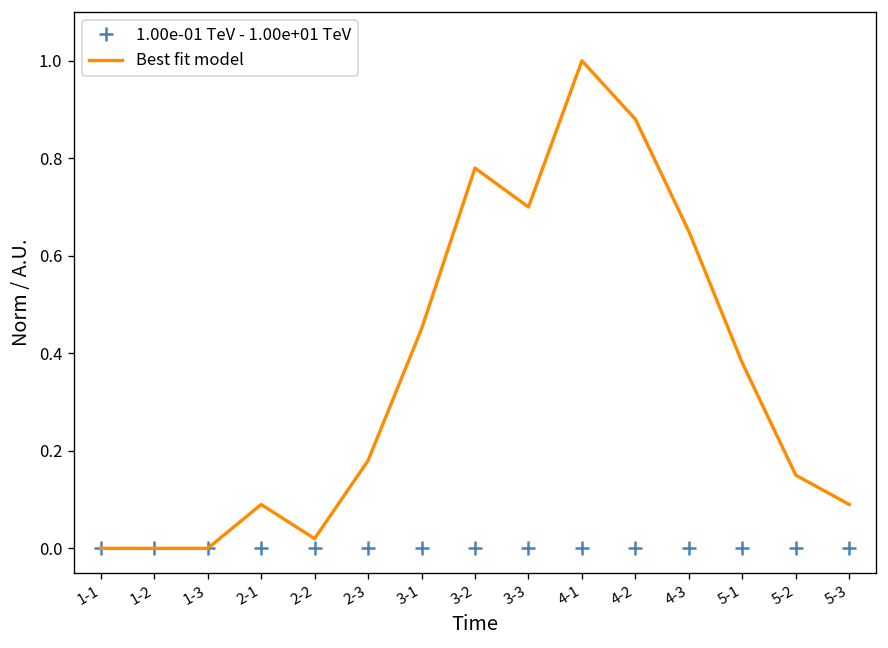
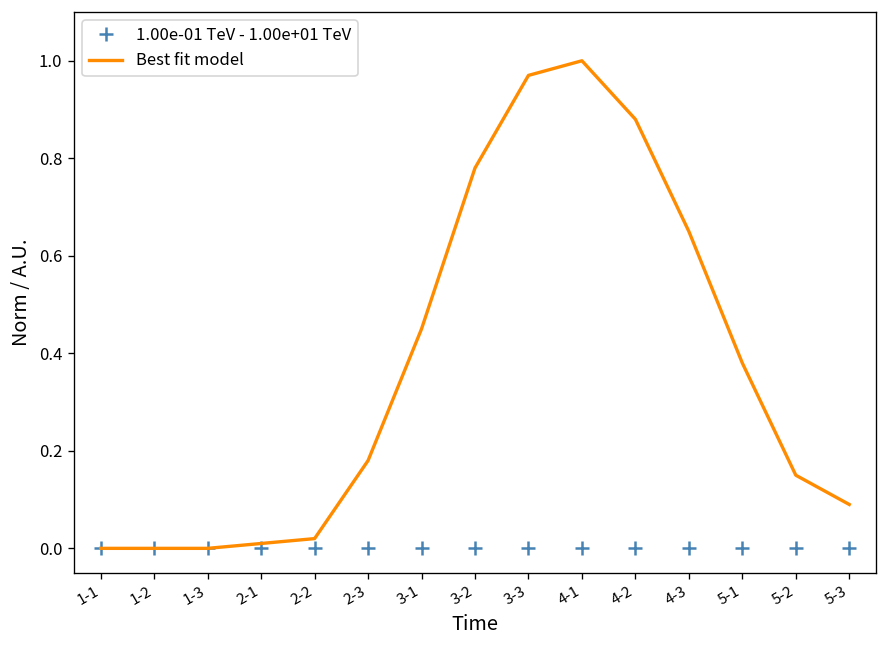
Best fit model, 2-1: 0.09 -> 0.01
Best fit model, 3-3: 0.70 -> 0.97
